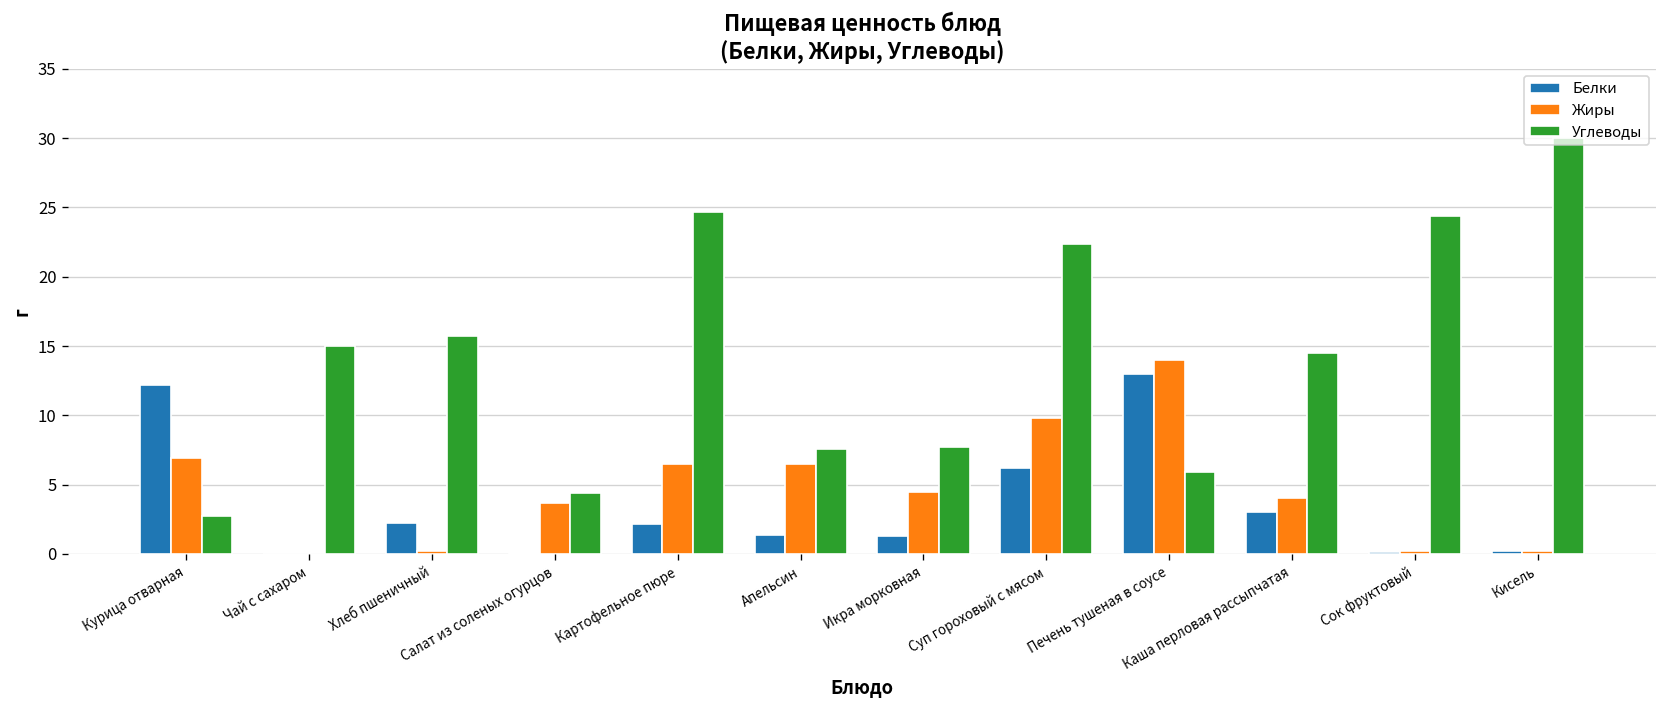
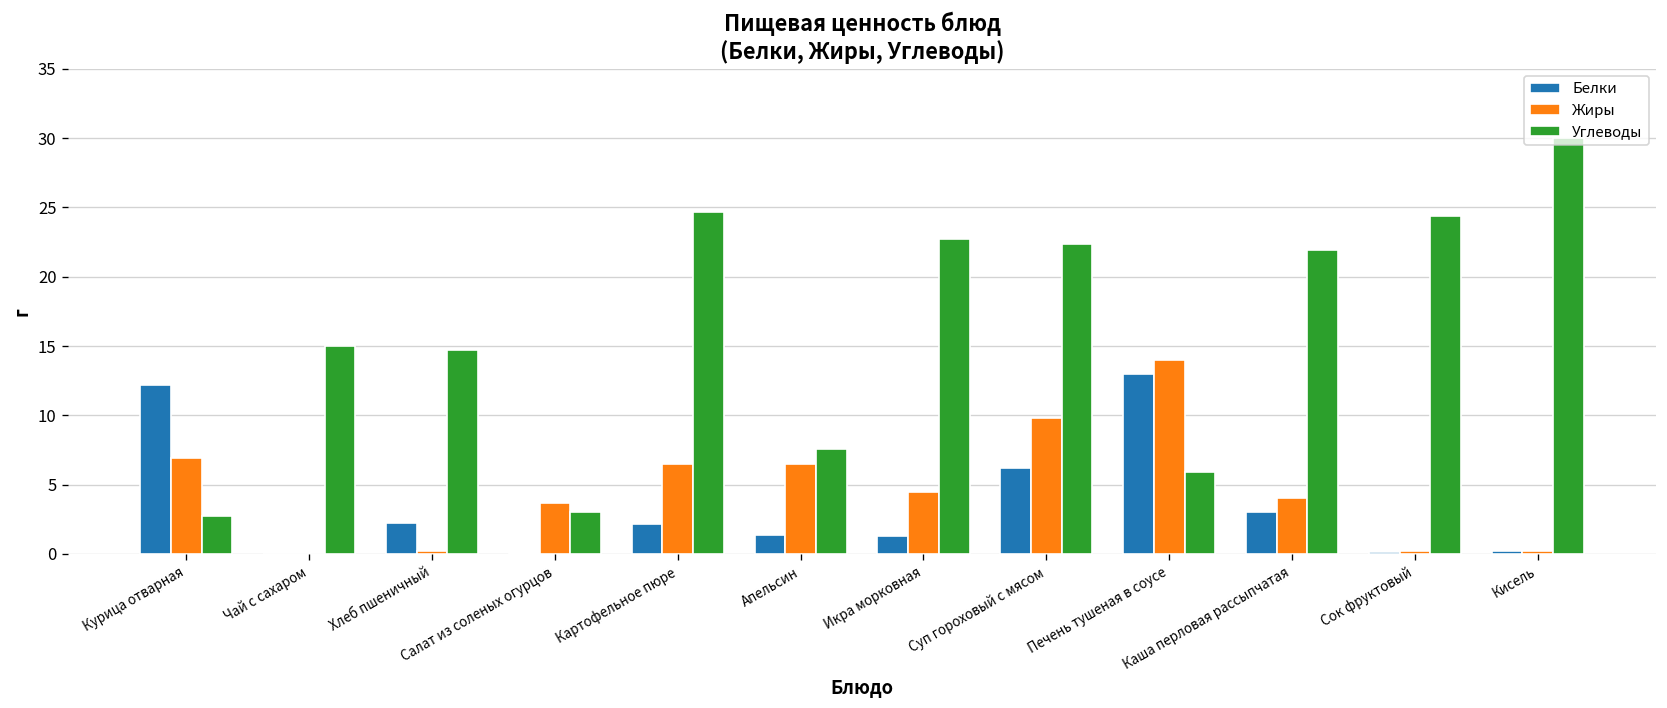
Углеводы, Хлеб пшеничный: 15.7 -> 14.7
Углеводы, Салат из соленых огурцов: 4.4 -> 3.0
Углеводы, Икра морковная: 7.7 -> 22.7
Углеводы, Каша перловая рассыпчатая: 14.5 -> 21.9
